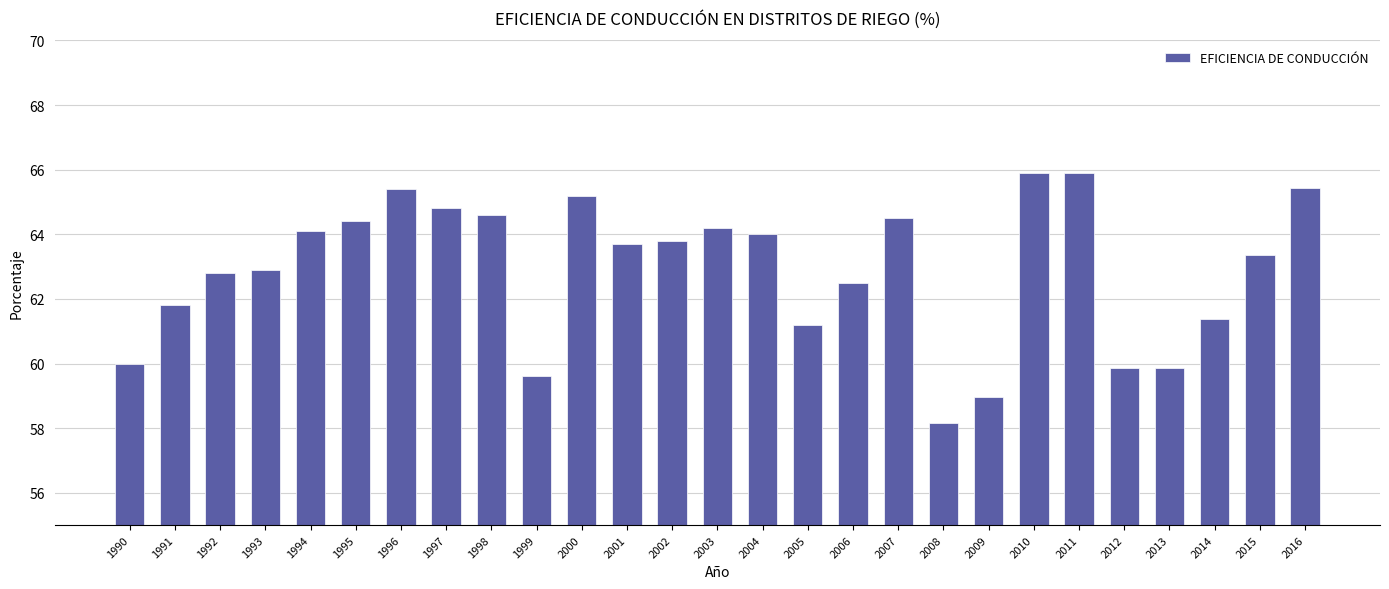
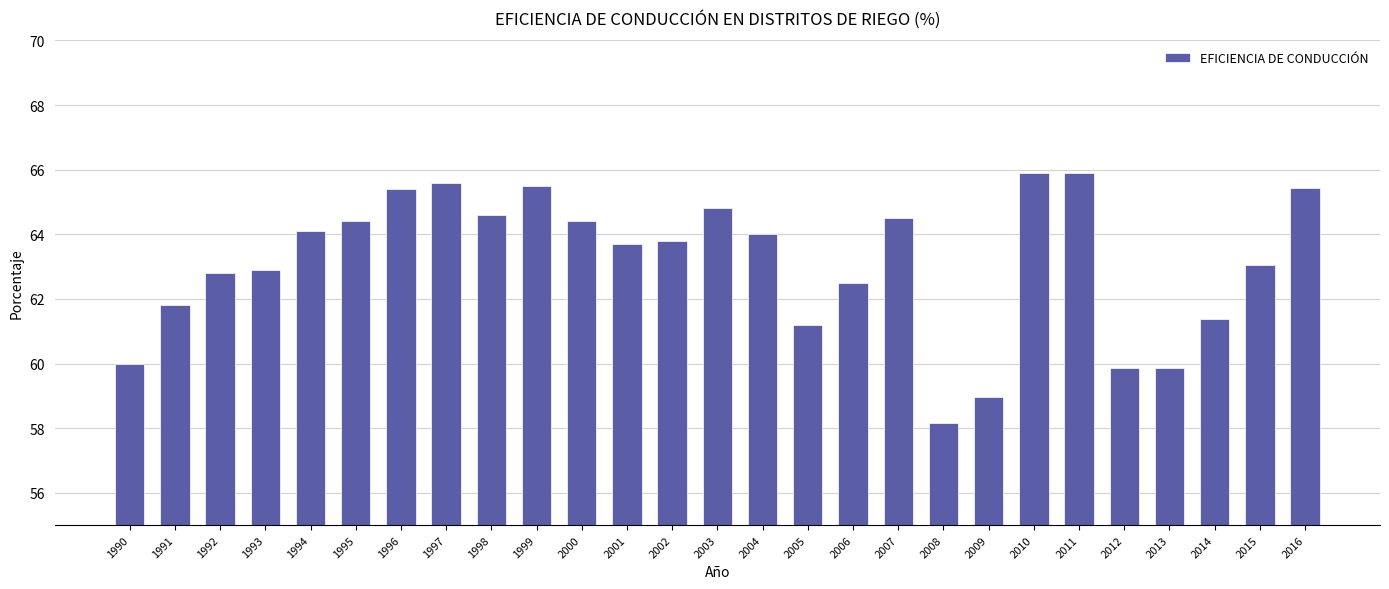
1997: 64.8 -> 65.6
1999: 59.6 -> 65.5
2000: 65.2 -> 64.4
2003: 64.2 -> 64.8
2015: 63.4 -> 63.1
